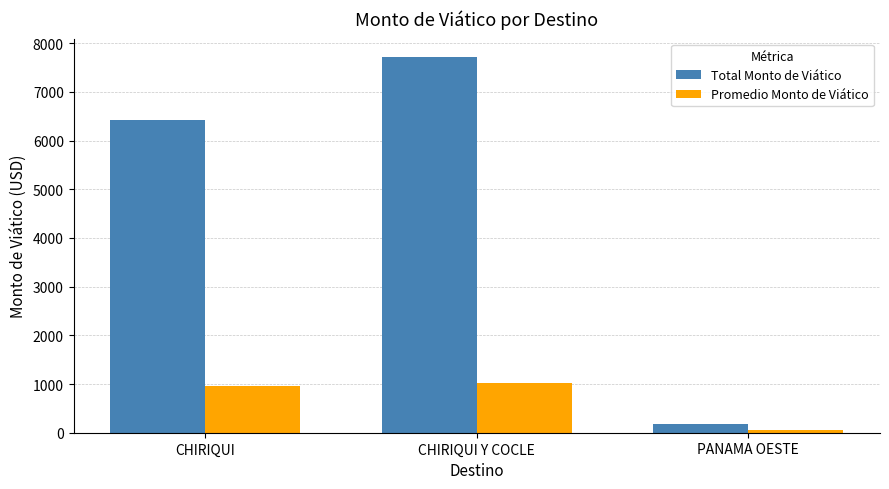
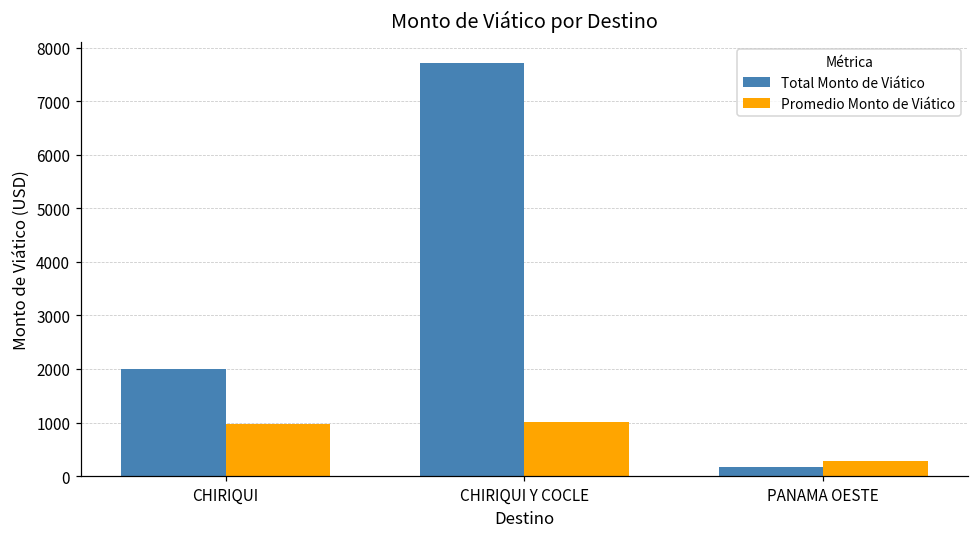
Total Monto de Viático, CHIRIQUI: 6400 -> 2000
Promedio Monto de Viático, PANAMA OESTE: 100 -> 300
